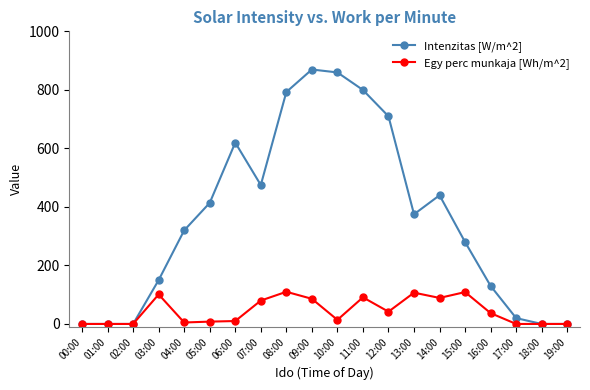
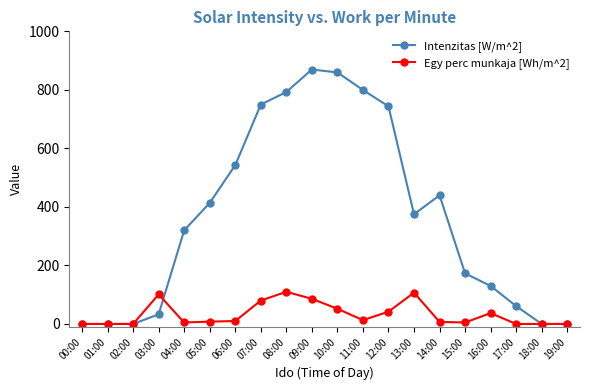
Intenzitas [W/m^2], 03:00: 150 -> 30
Intenzitas [W/m^2], 06:00: 620 -> 540
Intenzitas [W/m^2], 07:00: 480 -> 750
Egy perc munkaja [Wh/m^2], 10:00: 10 -> 50
Egy perc munkaja [Wh/m^2], 11:00: 90 -> 10
Intenzitas [W/m^2], 12:00: 710 -> 740
Egy perc munkaja [Wh/m^2], 14:00: 90 -> 10
Intenzitas [W/m^2], 15:00: 280 -> 170
Egy perc munkaja [Wh/m^2], 15:00: 110 -> 10
Intenzitas [W/m^2], 17:00: 20 -> 60
